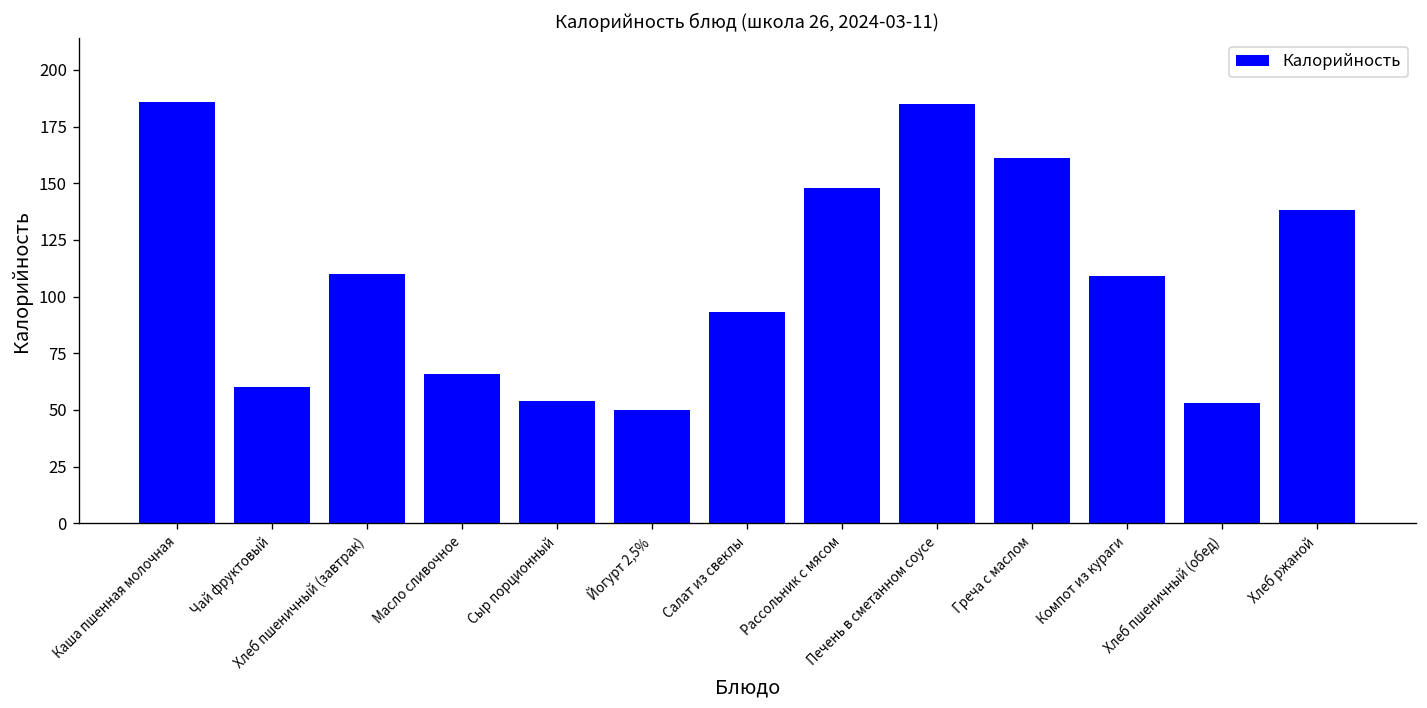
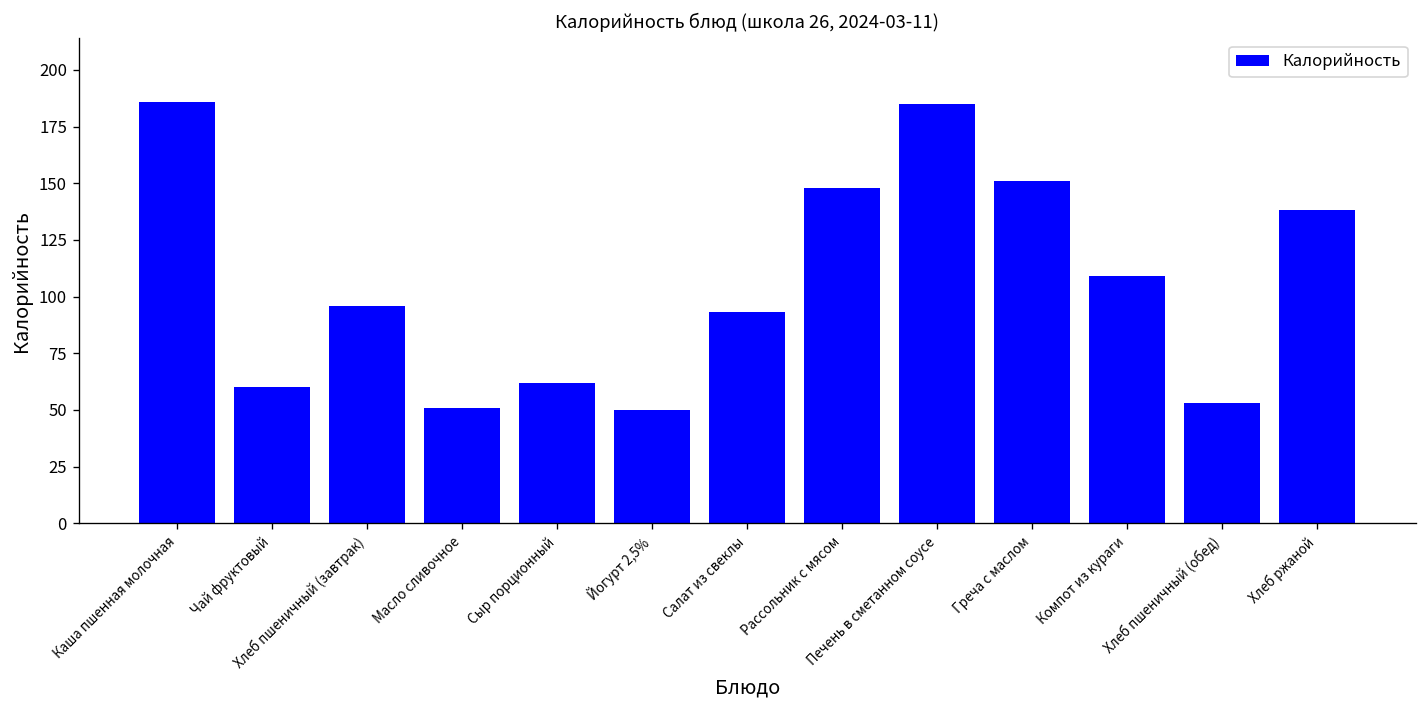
Хлеб пшеничный (завтрак): 110 -> 96
Масло сливочное: 66 -> 51
Сыр порционный: 54 -> 62
Греча с маслом: 161 -> 151
